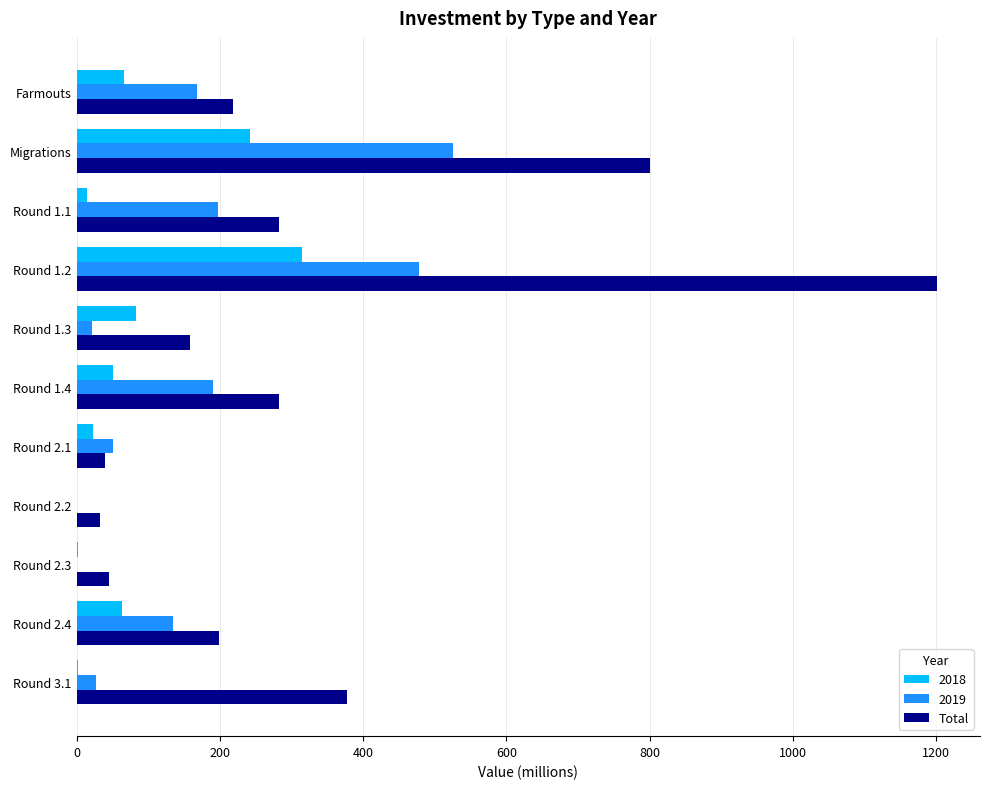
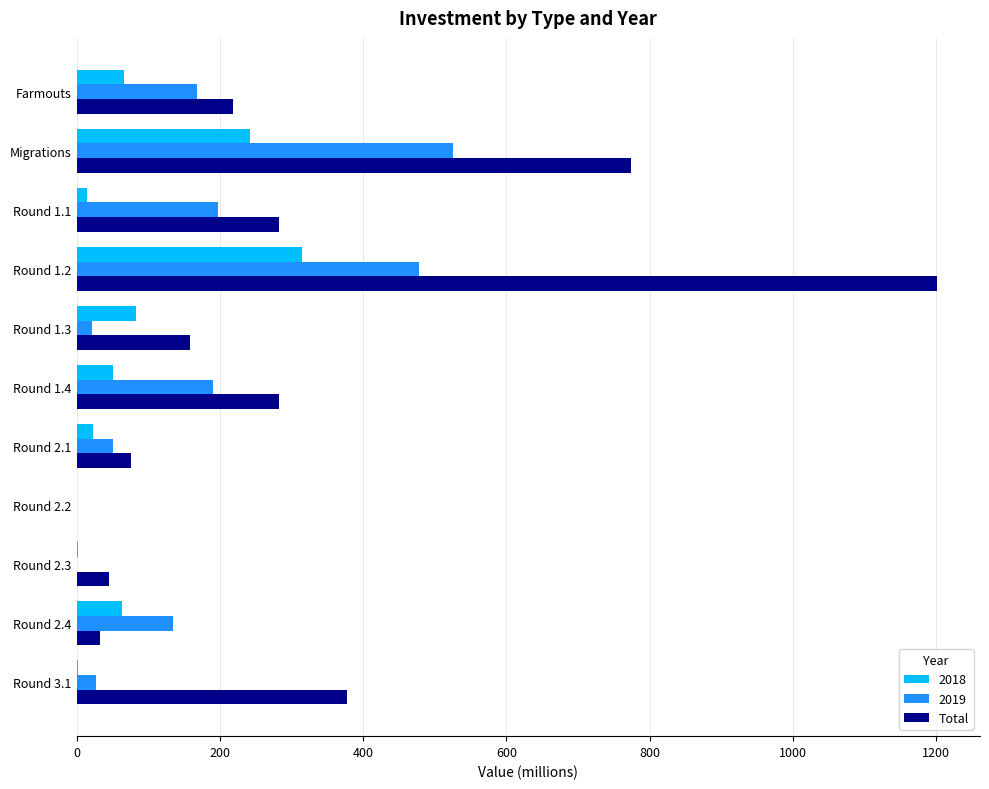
Total, Migrations: 800 -> 770
Total, Round 2.1: 40 -> 80
Total, Round 2.2: 30 -> 0
Total, Round 2.4: 200 -> 30
